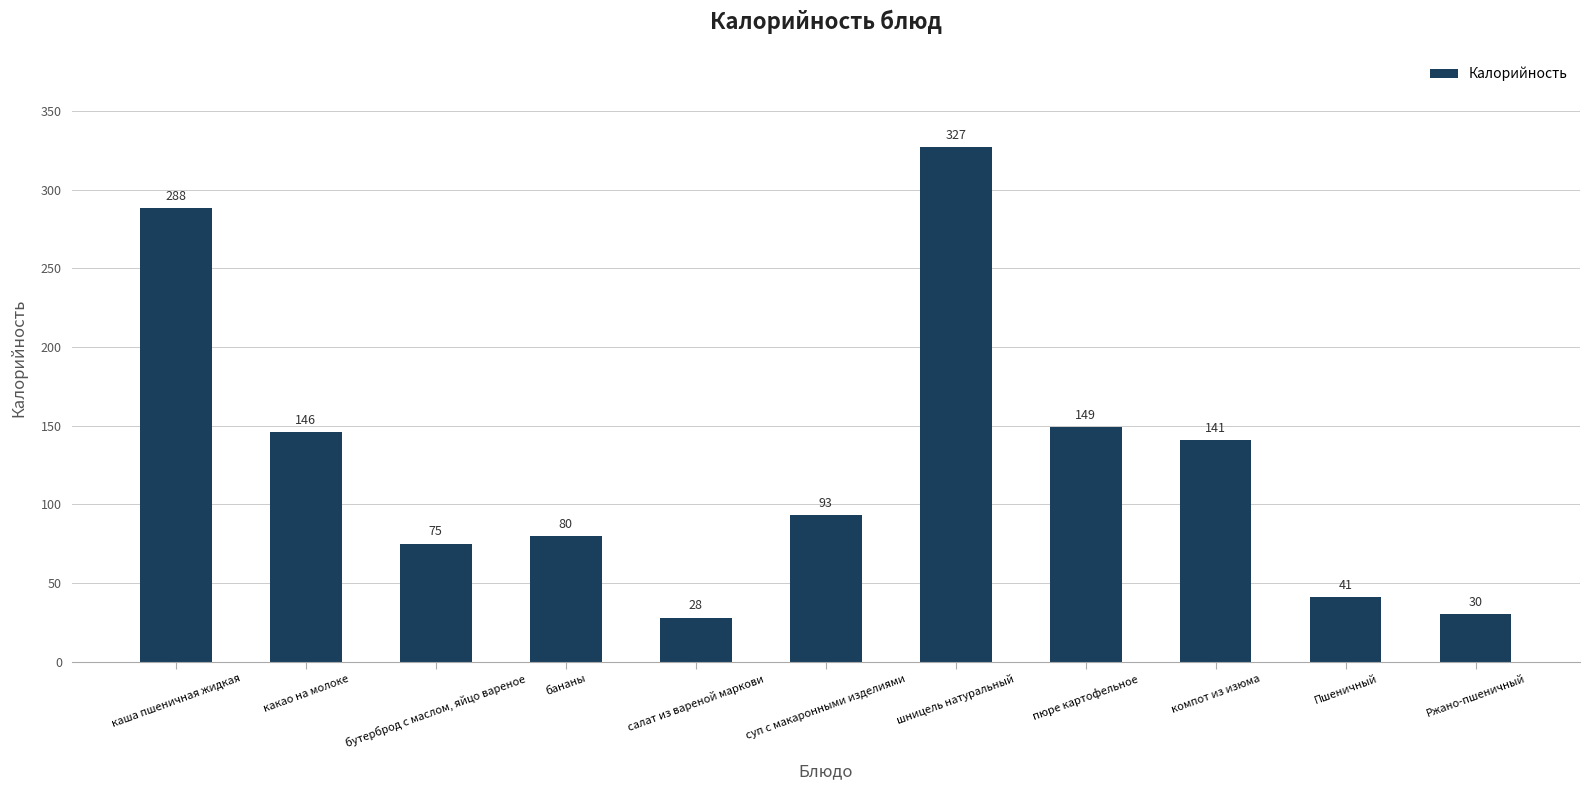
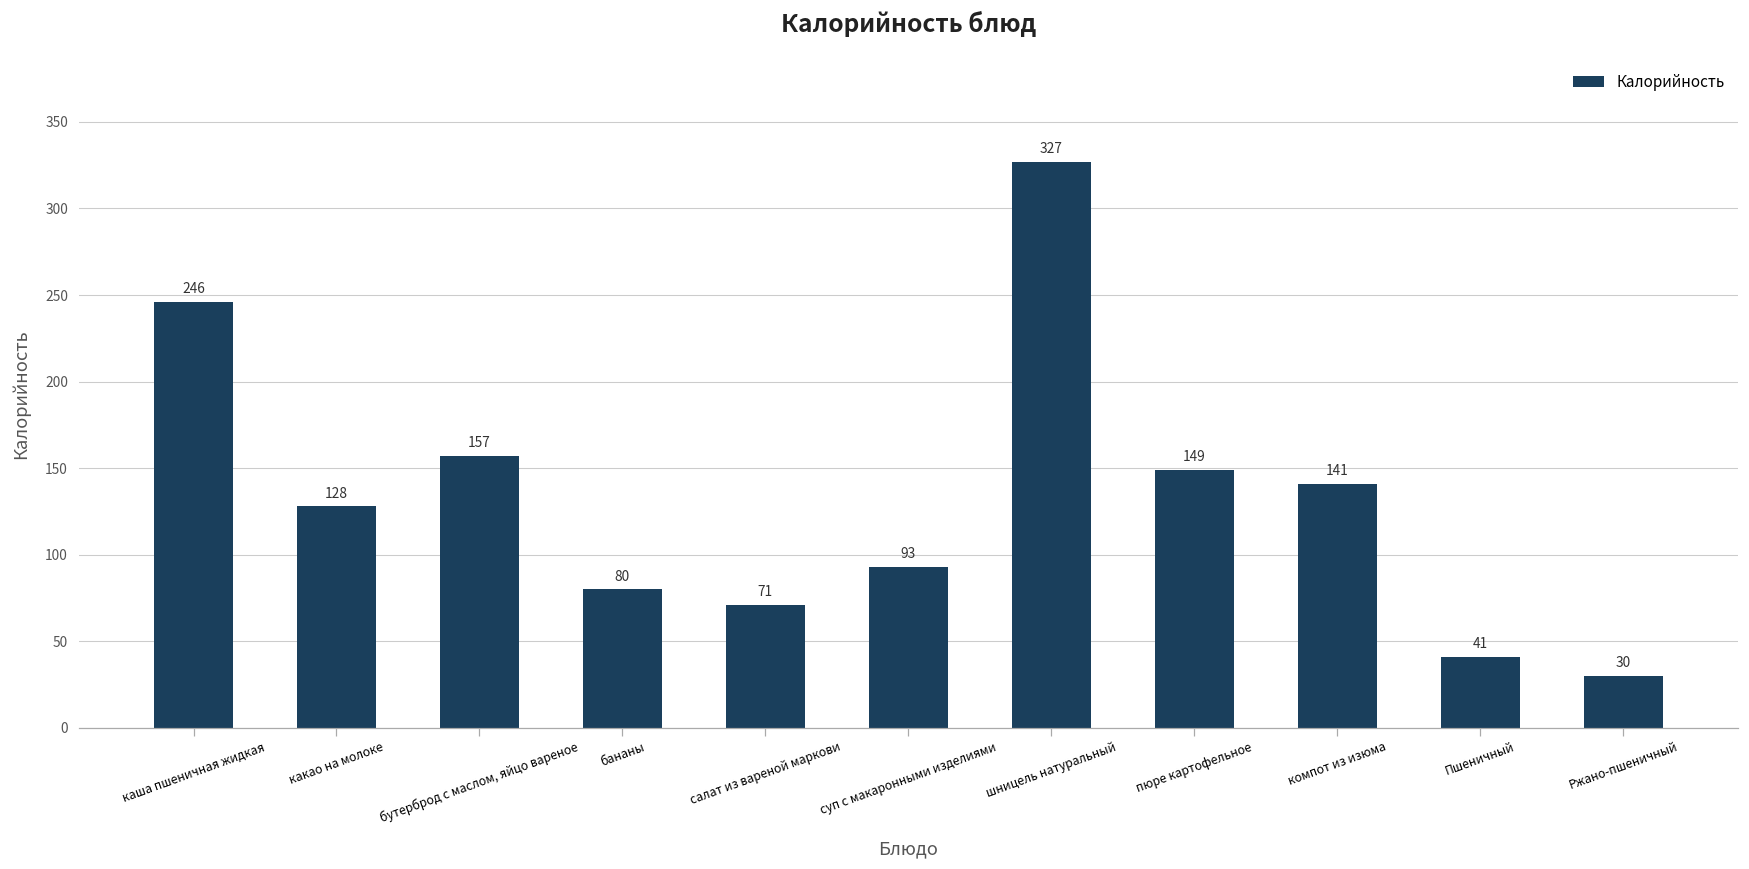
каша пшеничная жидкая: 288 -> 246
какао на молоке: 146 -> 128
бутерброд с маслом, яйцо вареное: 75 -> 157
салат из вареной маркови: 28 -> 71
